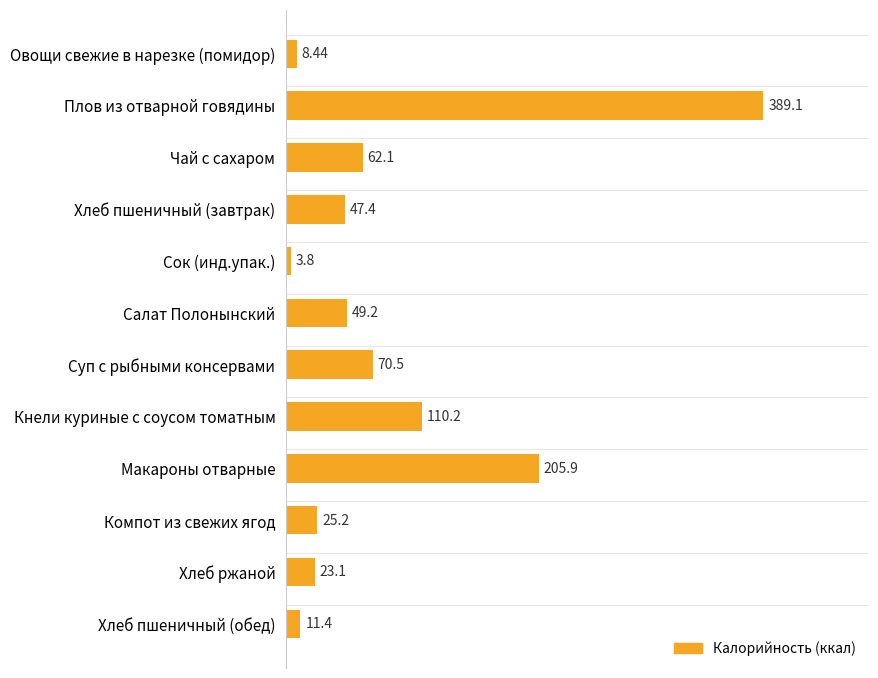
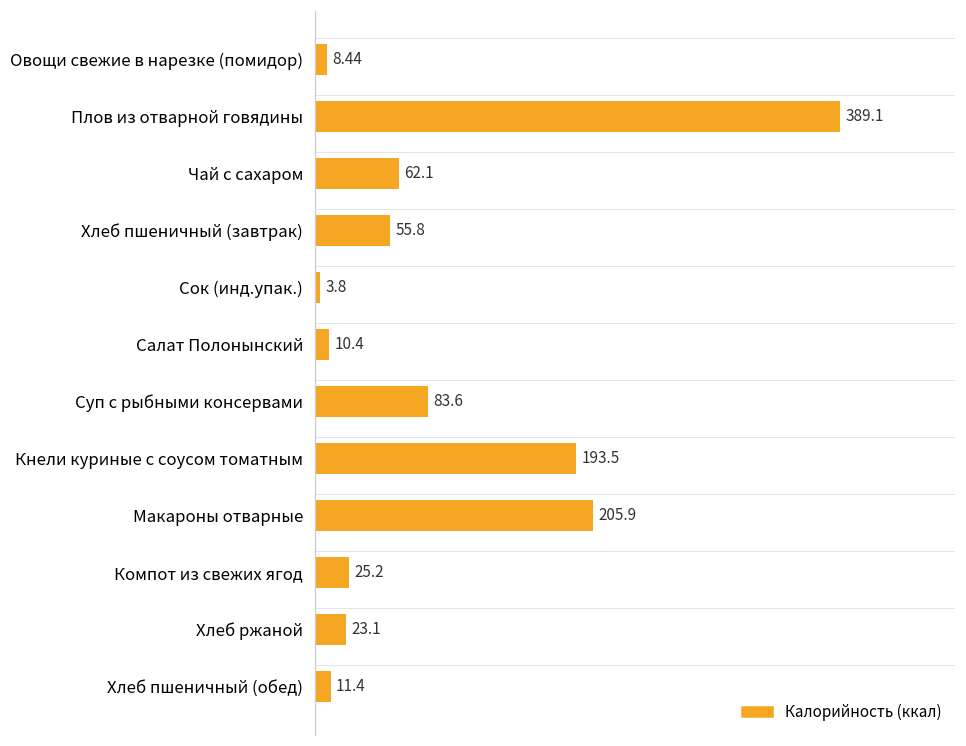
Хлеб пшеничный (завтрак): 47.4 -> 55.8
Салат Полонынский: 49.2 -> 10.4
Суп с рыбными консервами: 70.5 -> 83.6
Кнели куриные с соусом томатным: 110.2 -> 193.5
